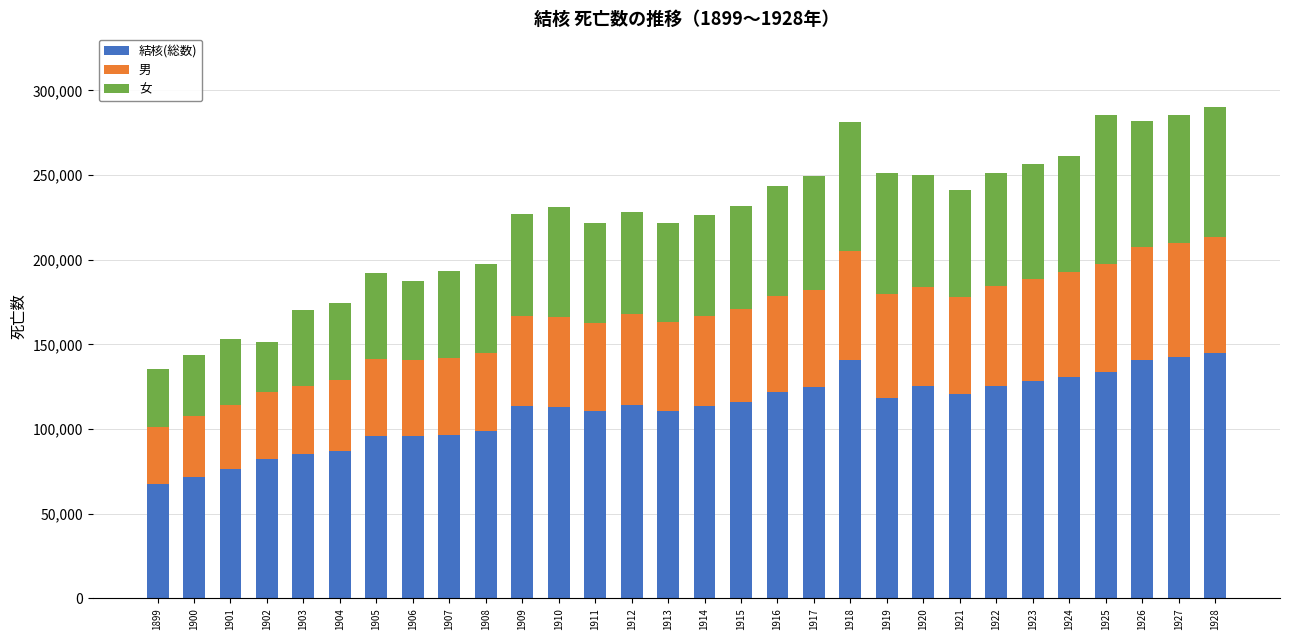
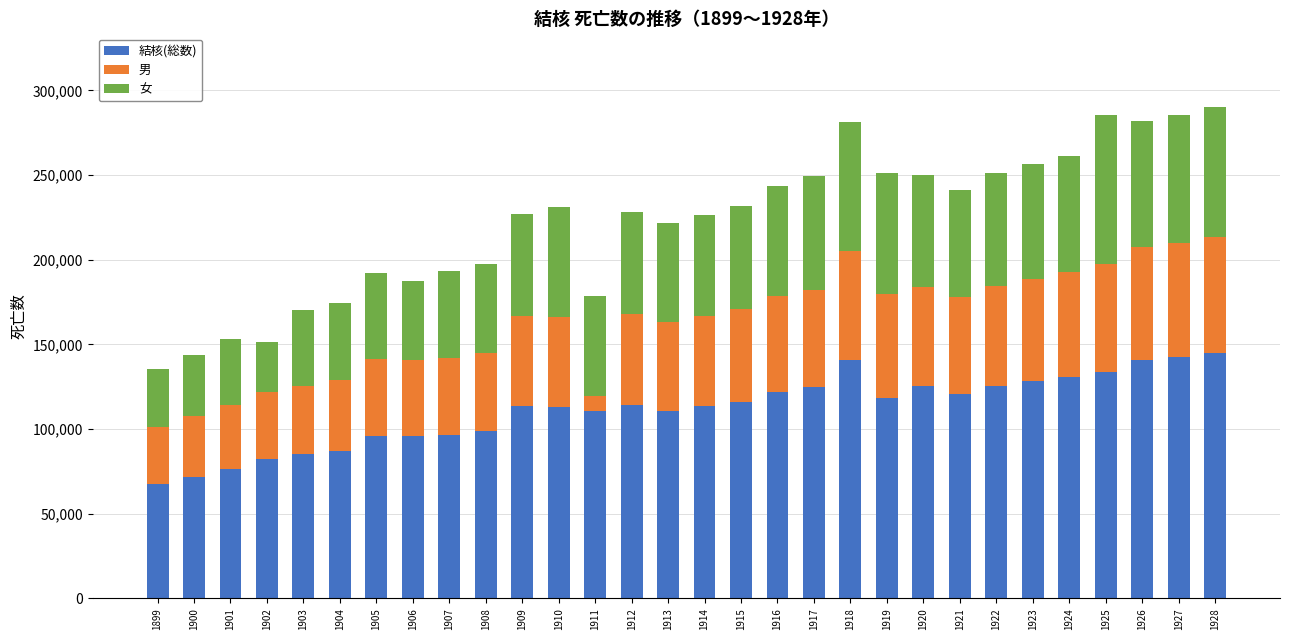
男, 1911: 52,000 -> 9,000
